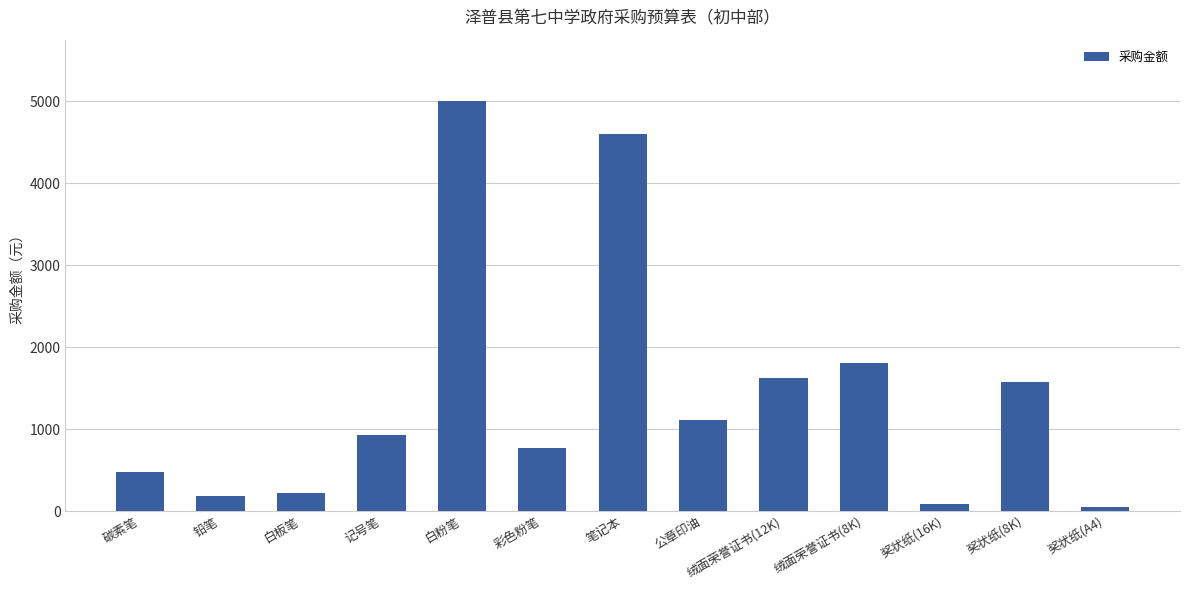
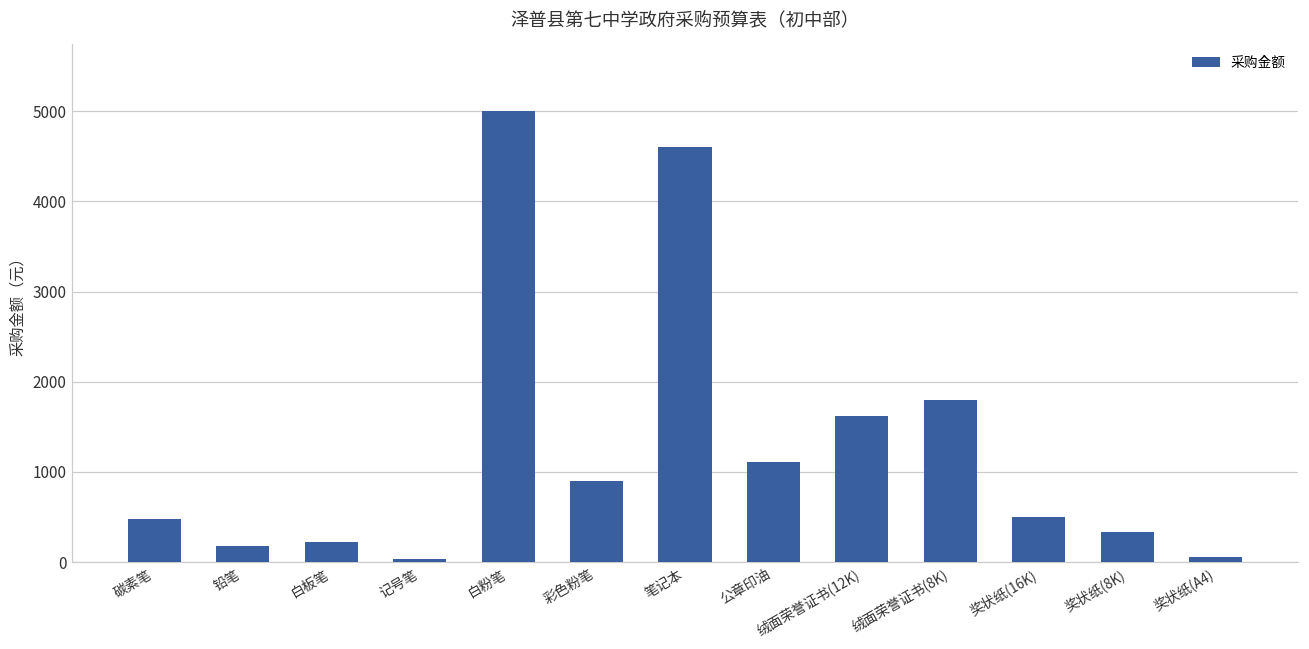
记号笔: 900 -> 0
彩色粉笔: 800 -> 900
奖状纸(16K): 100 -> 500
奖状纸(8K): 1600 -> 300
